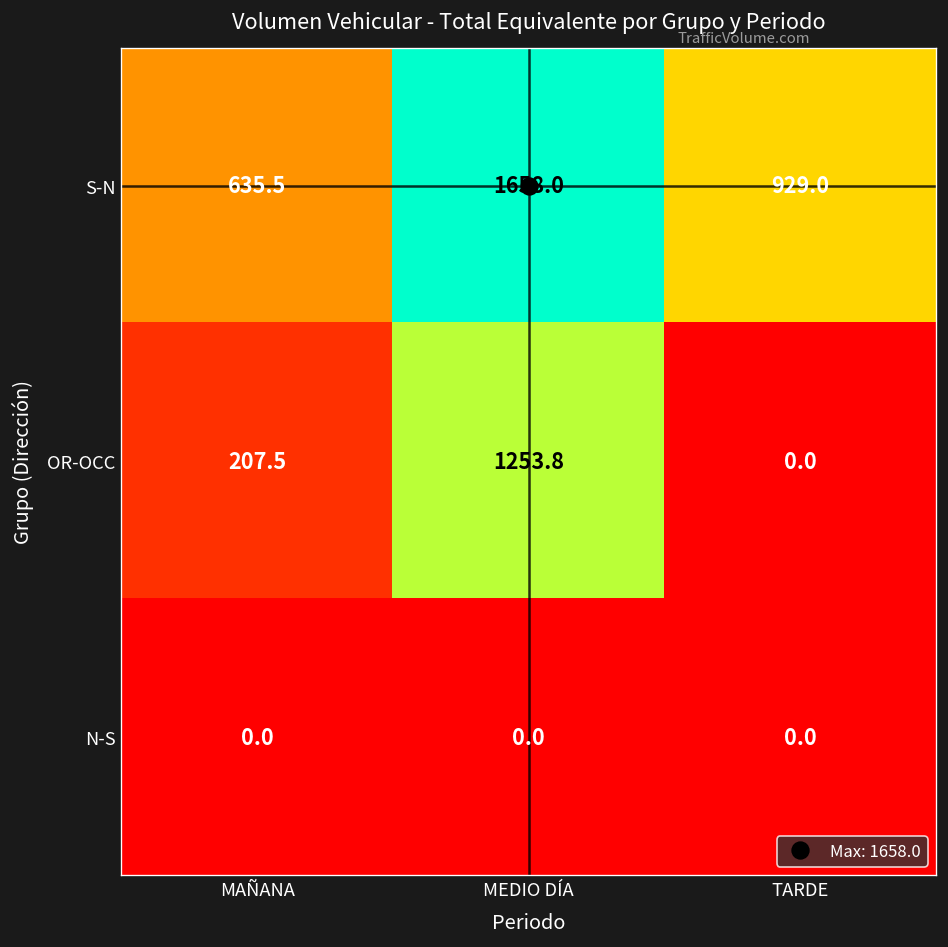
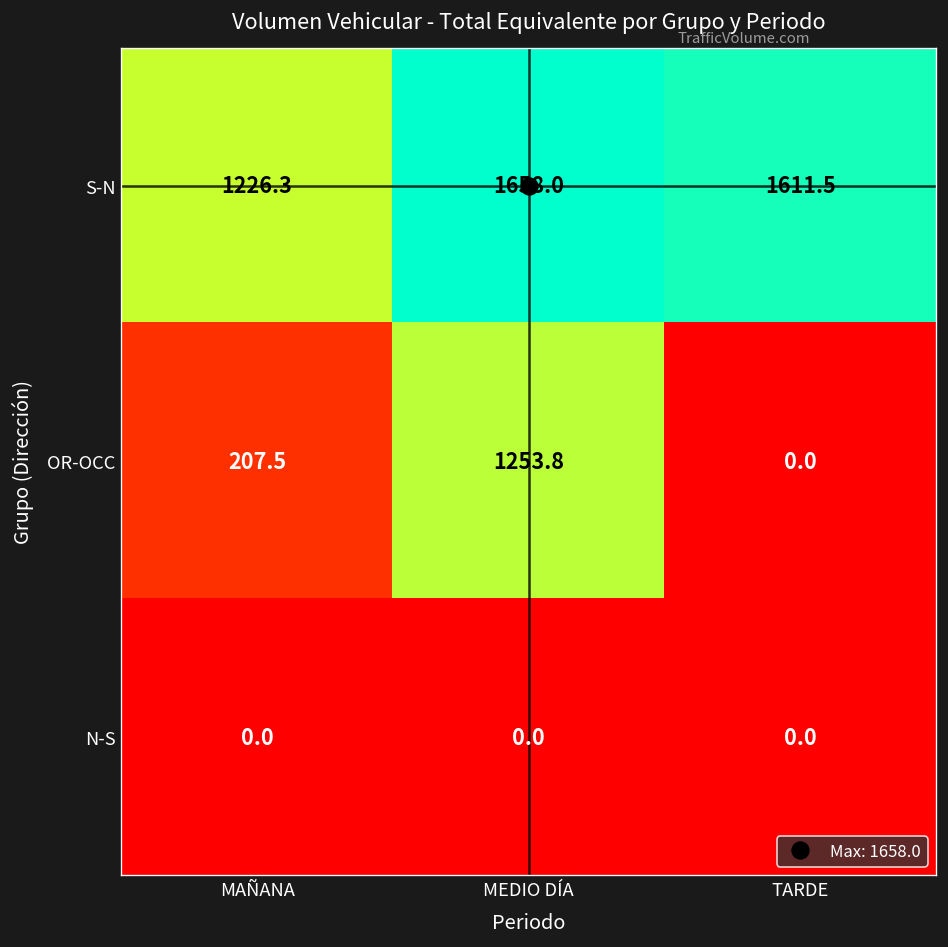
S-N, MAÑANA: 635.5 -> 1226.3
S-N, TARDE: 929.0 -> 1611.5
